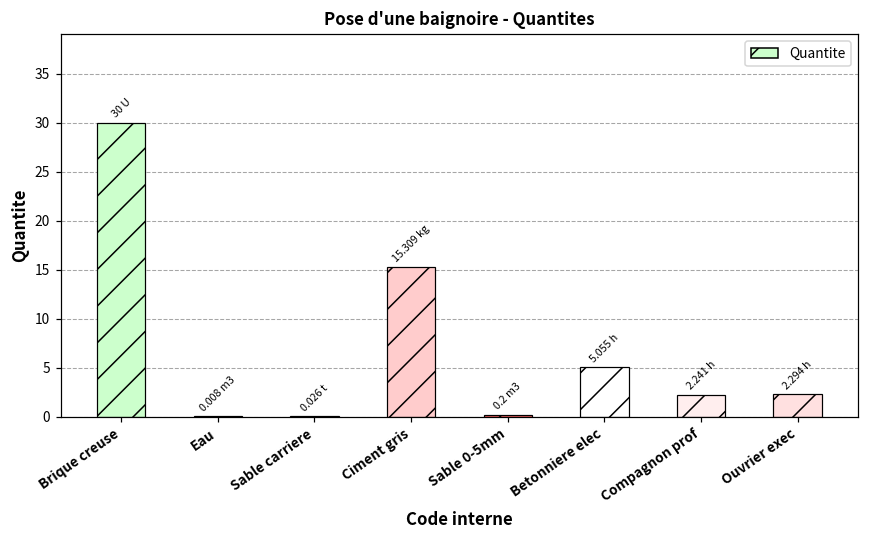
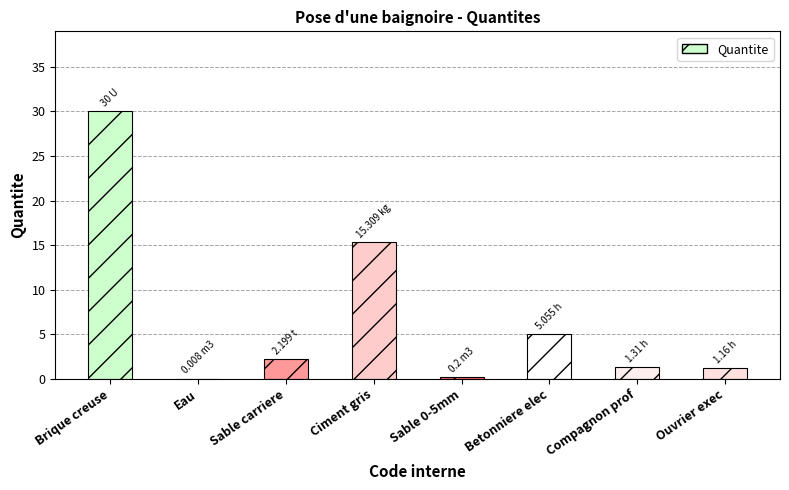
Sable carriere: 0.026 -> 2.199
Compagnon prof: 2.241 -> 1.31
Ouvrier exec: 2.294 -> 1.16
